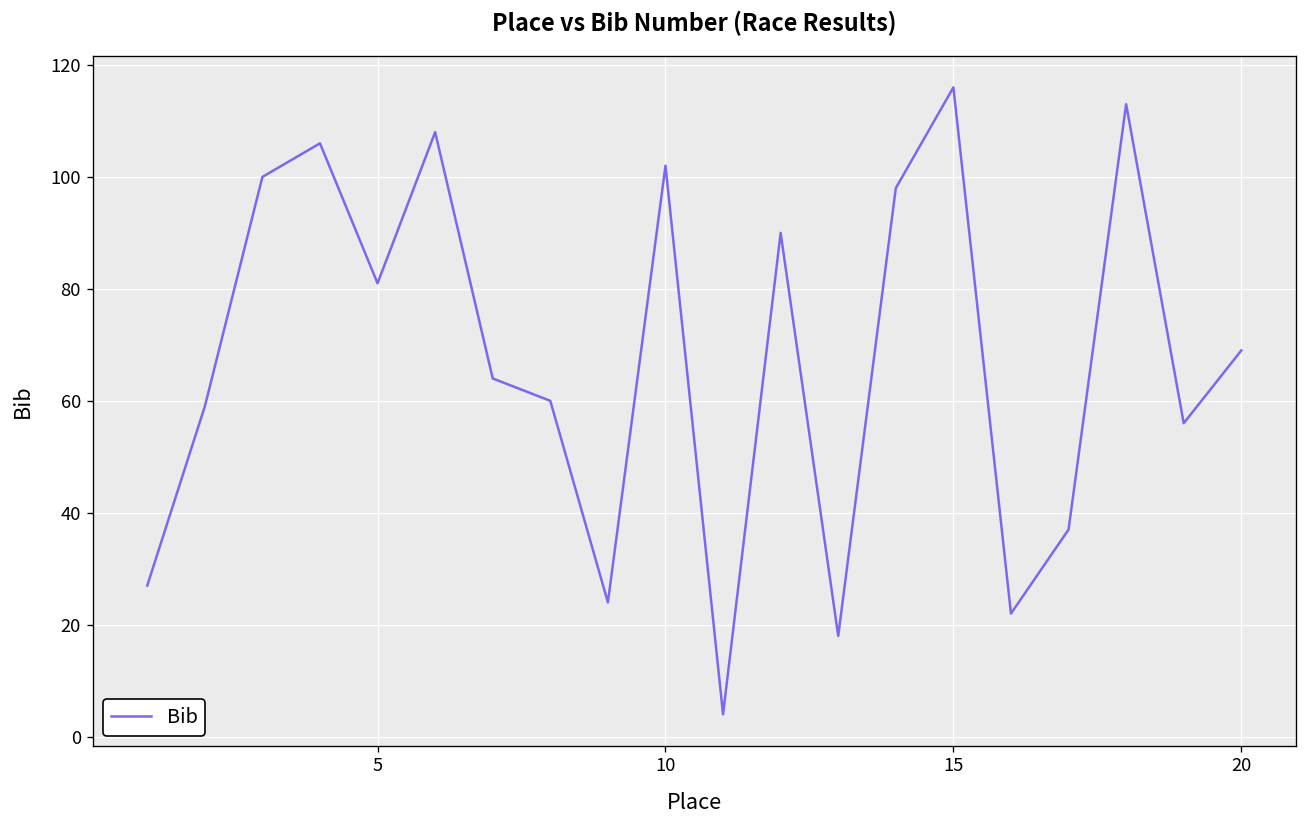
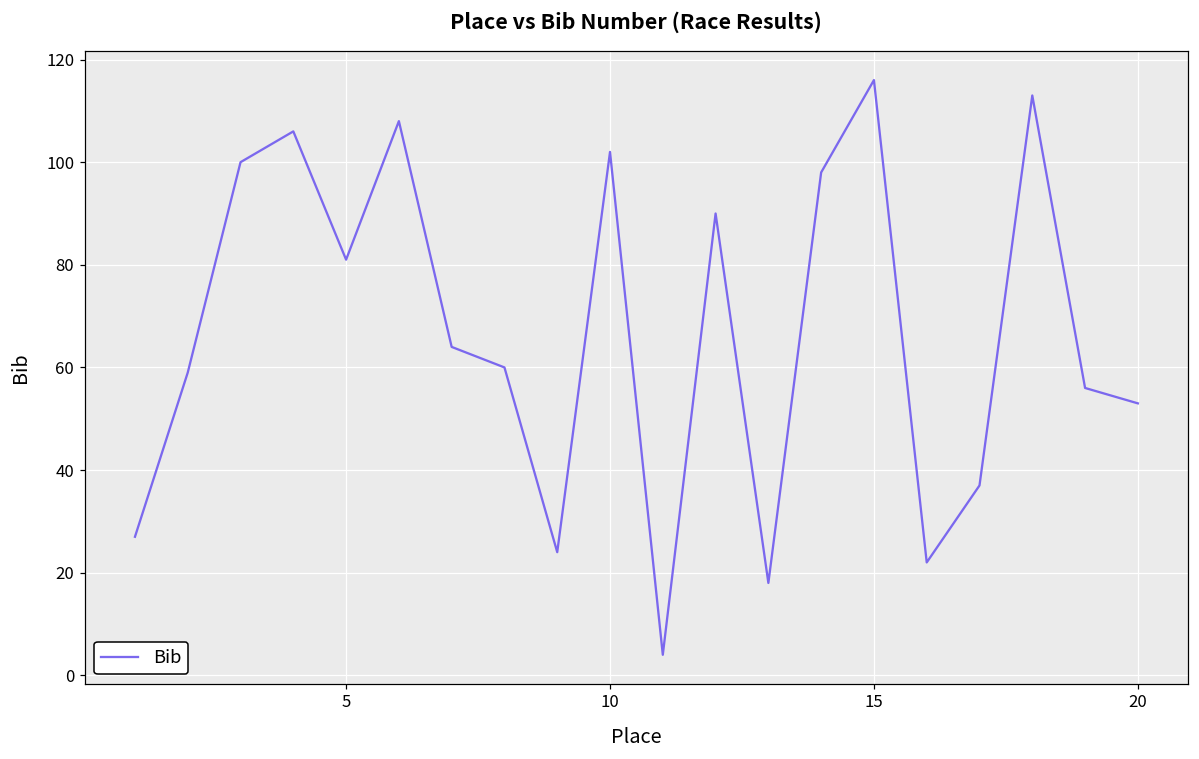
20: 69 -> 53
